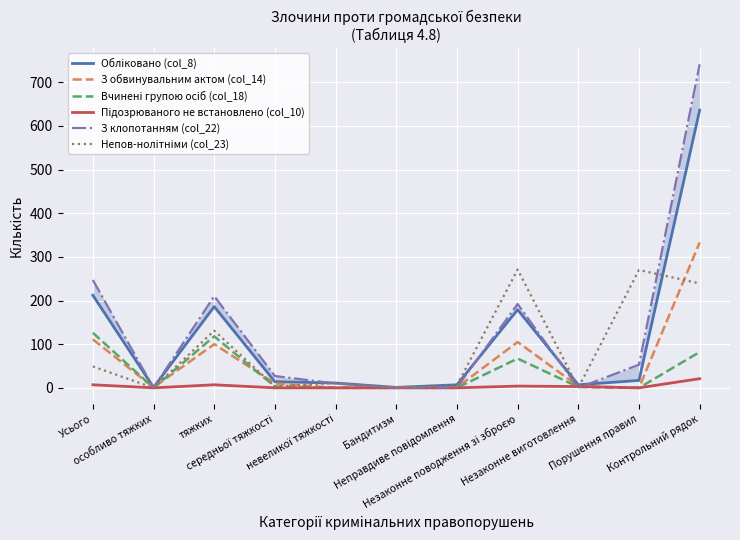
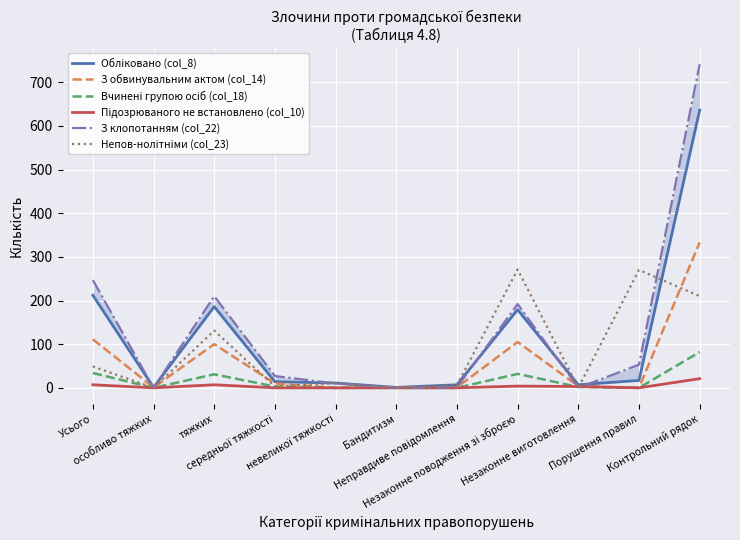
Вчинені групою осіб (col_18), Усього: 130 -> 30
Вчинені групою осіб (col_18), тяжких: 120 -> 30
Вчинені групою осіб (col_18), Незаконне поводження зі зброєю: 70 -> 30
Непов-нолітніми (col_23), Контрольний рядок: 240 -> 210
